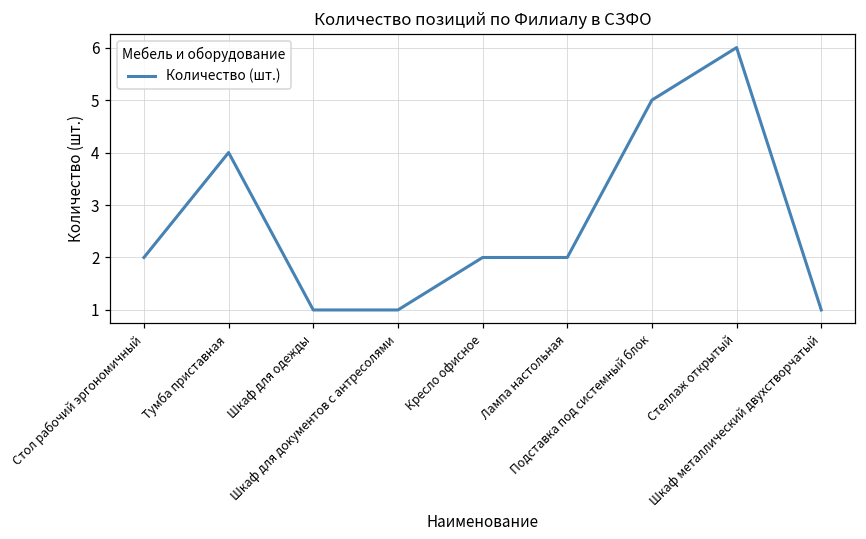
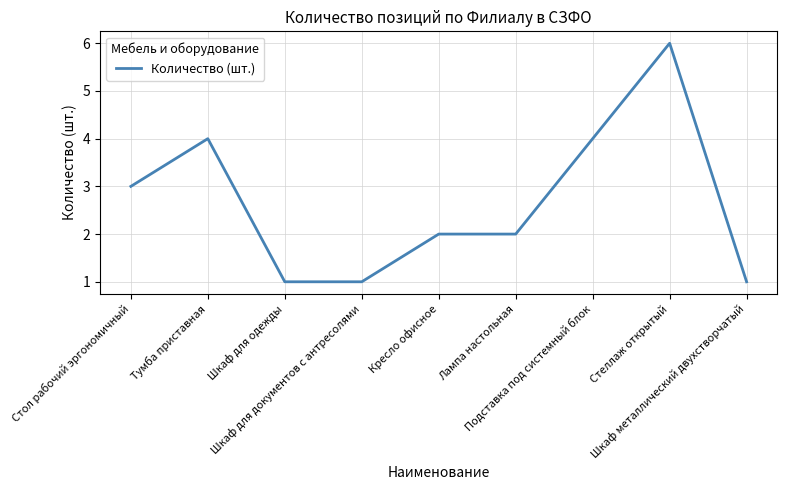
Стол рабочий эргономичный: 2 -> 3
Подставка под системный блок: 5 -> 4
